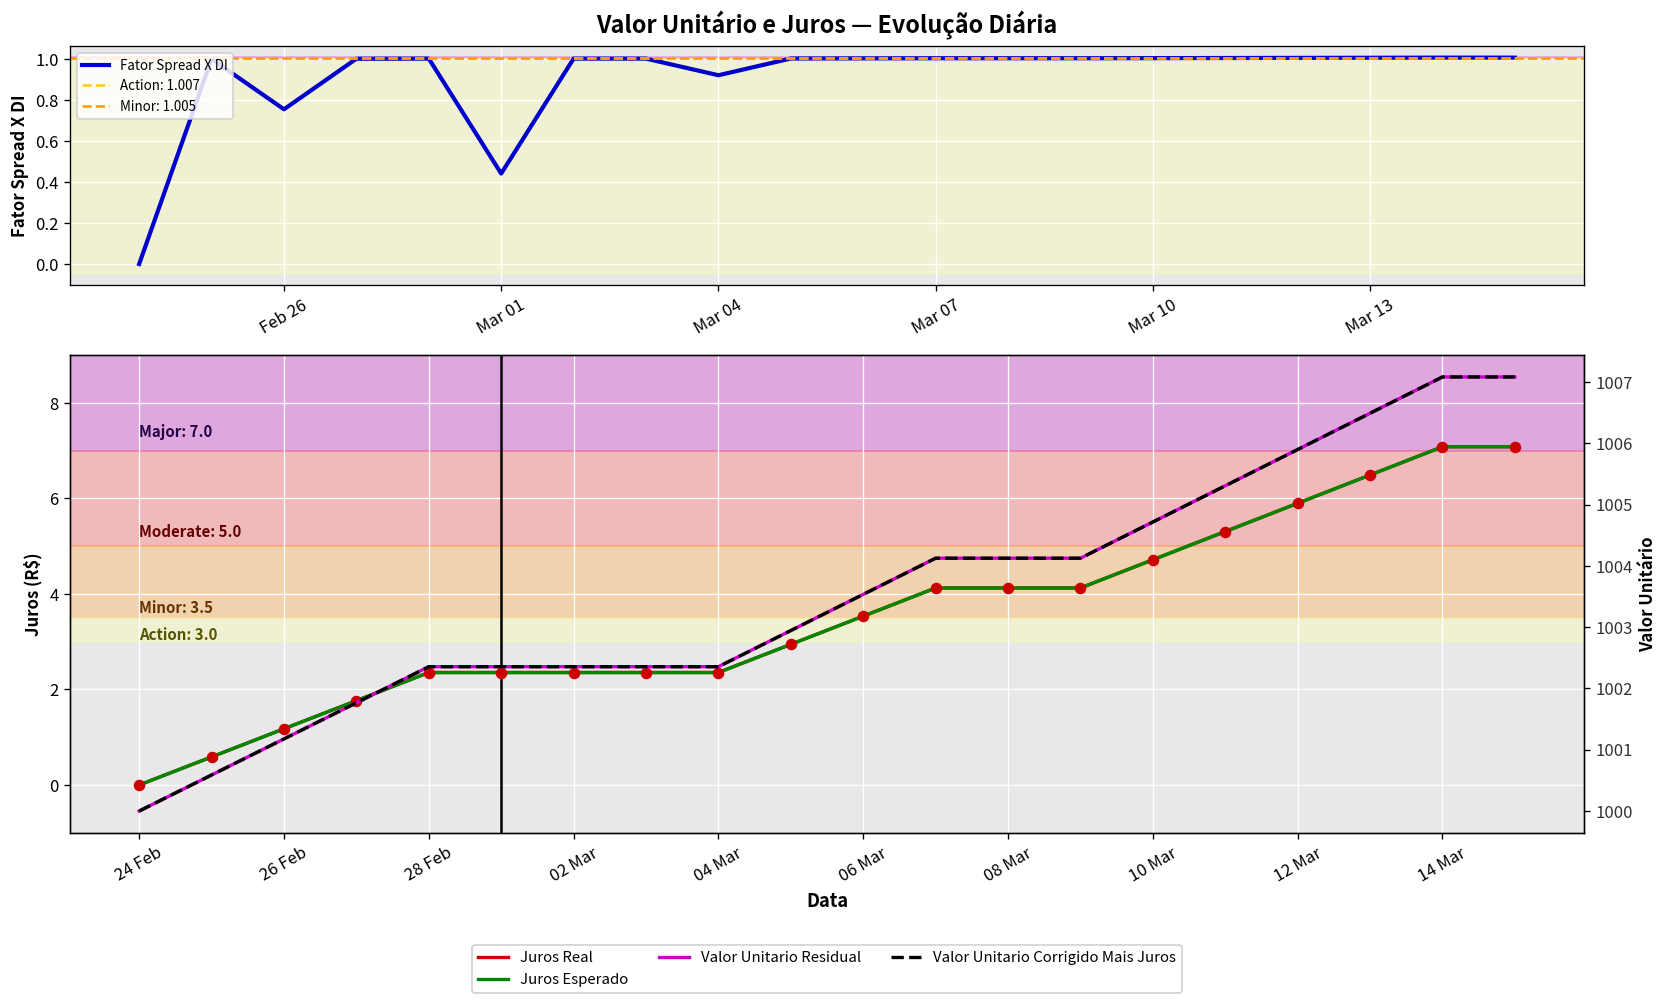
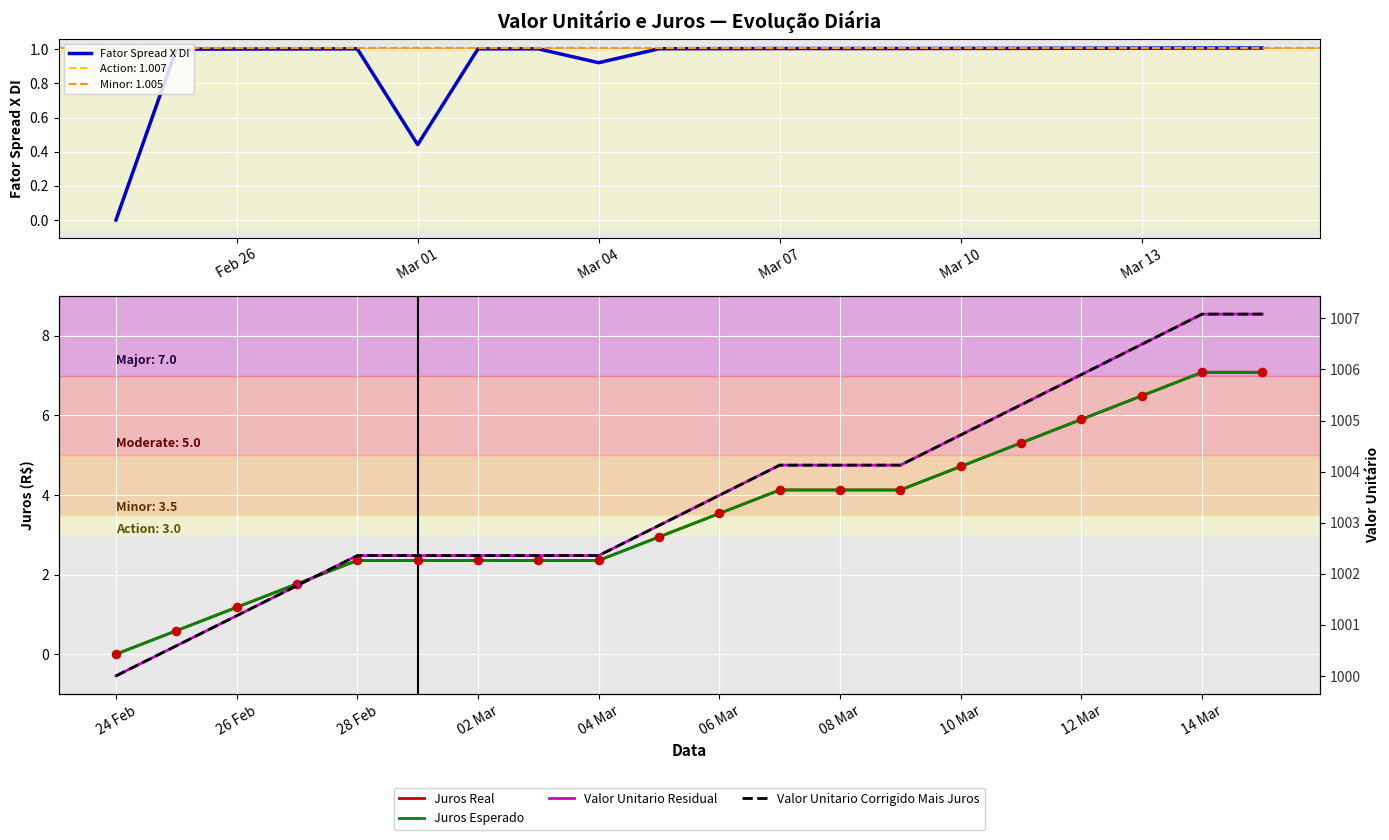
Valor Unitário e Juros — Evolução Diária, Feb 26: 0.76 -> 1.00
